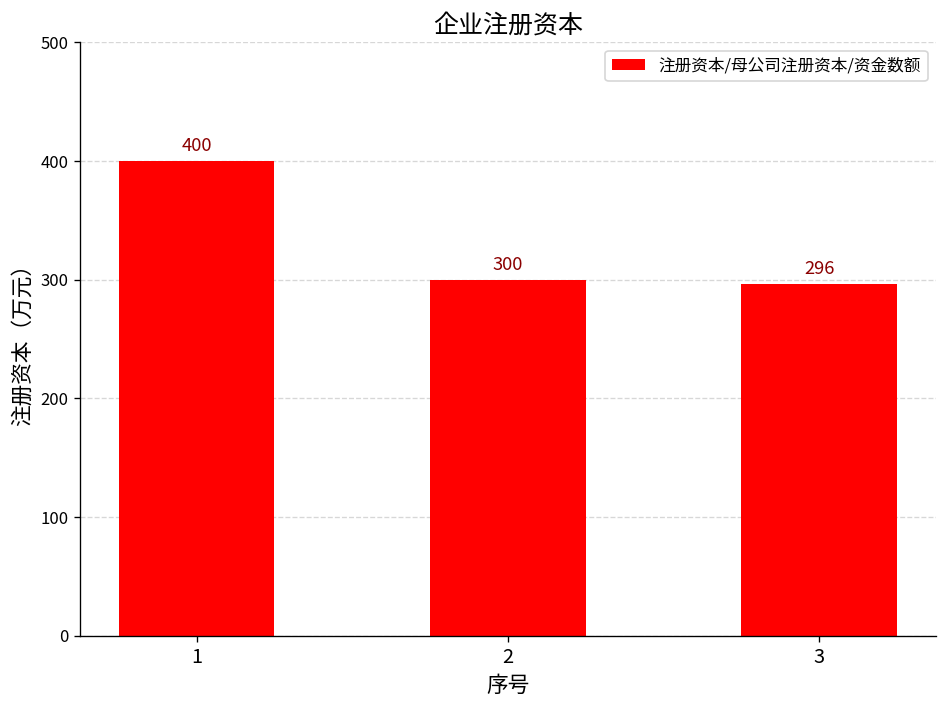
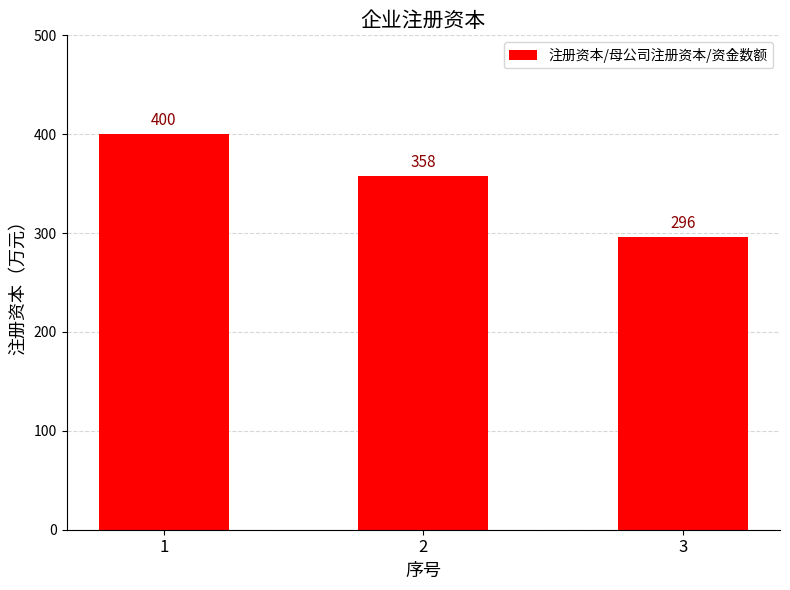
2: 300 -> 358
